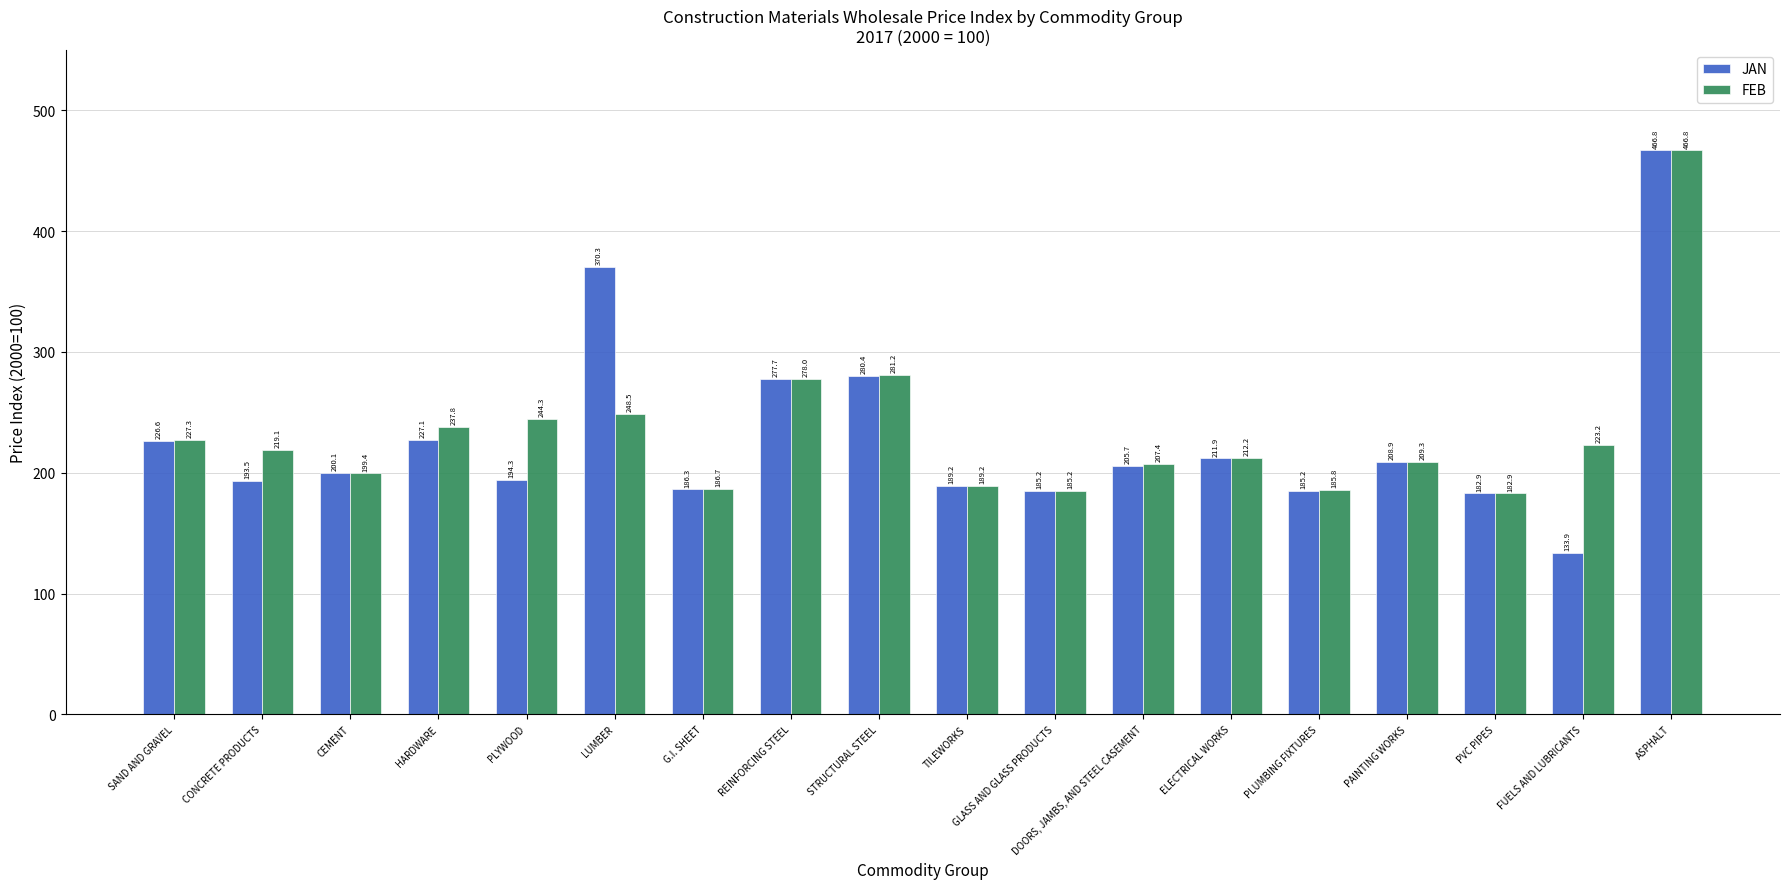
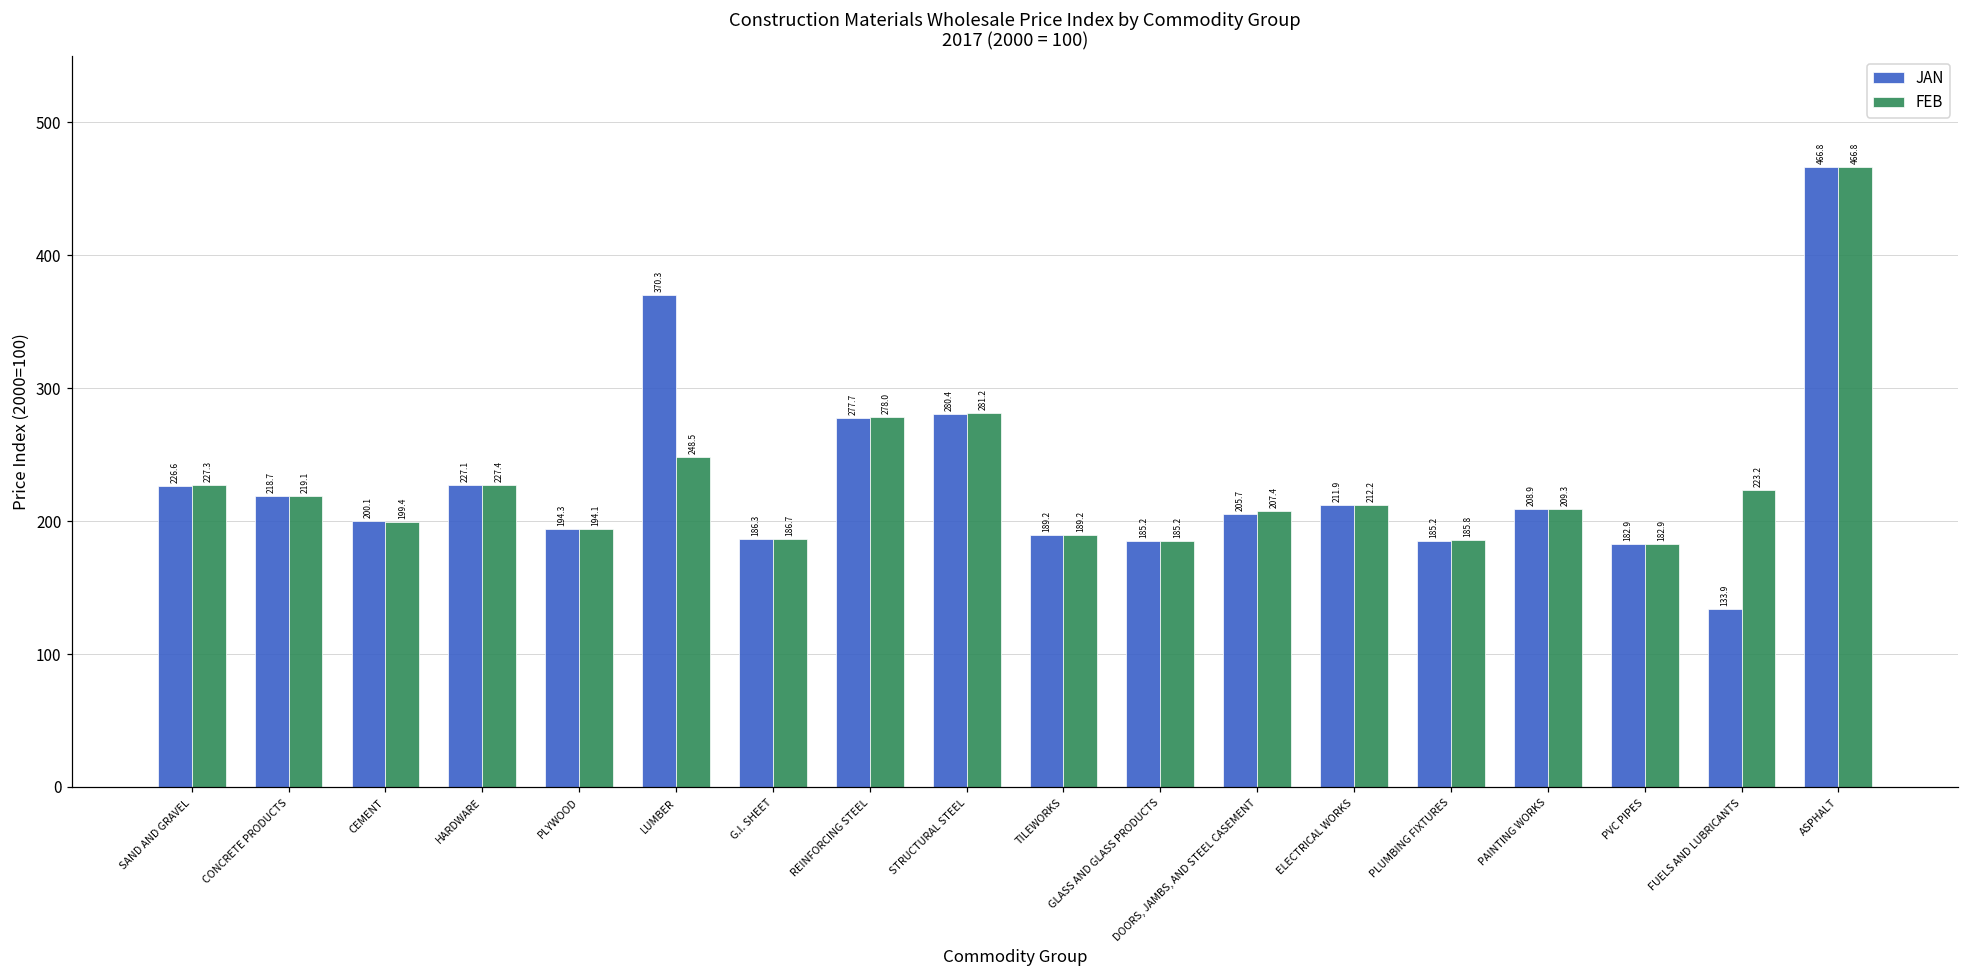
JAN, CONCRETE PRODUCTS: 193.5 -> 218.7
FEB, HARDWARE: 237.8 -> 227.4
FEB, PLYWOOD: 244.3 -> 194.1
